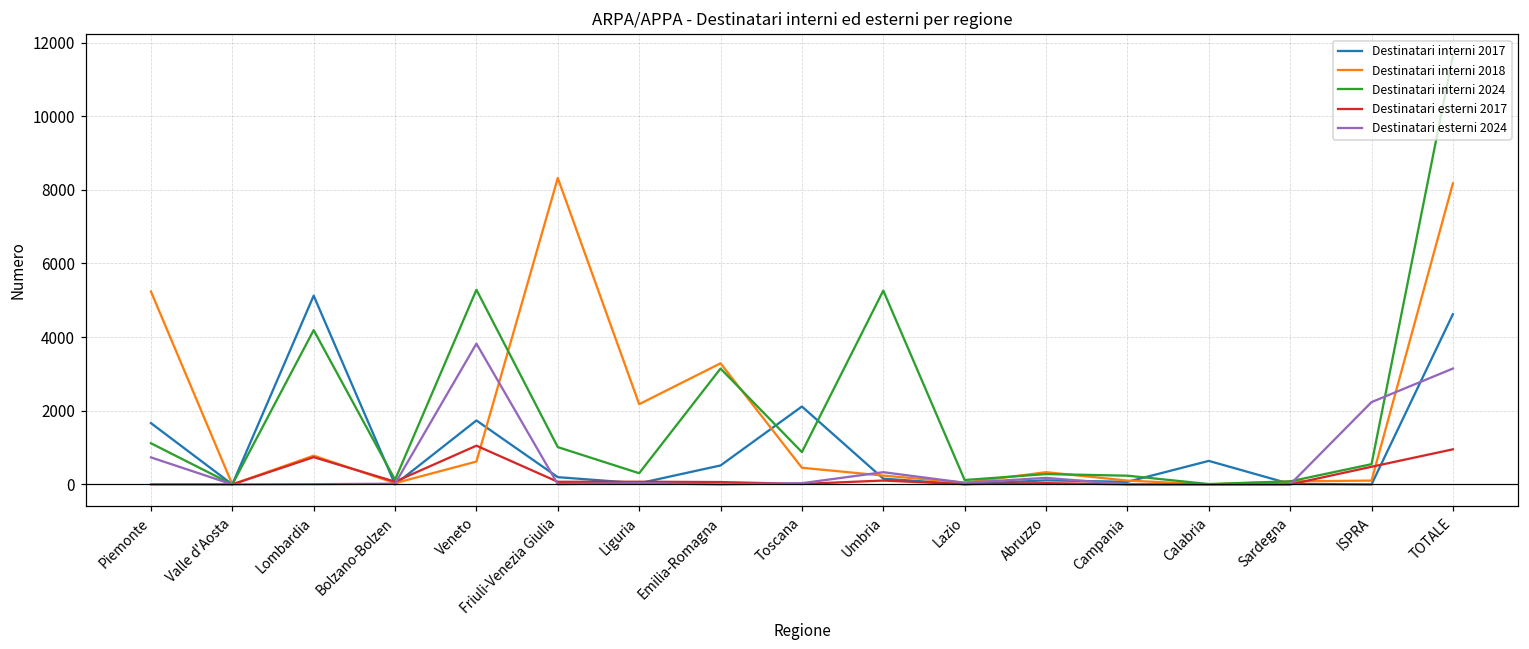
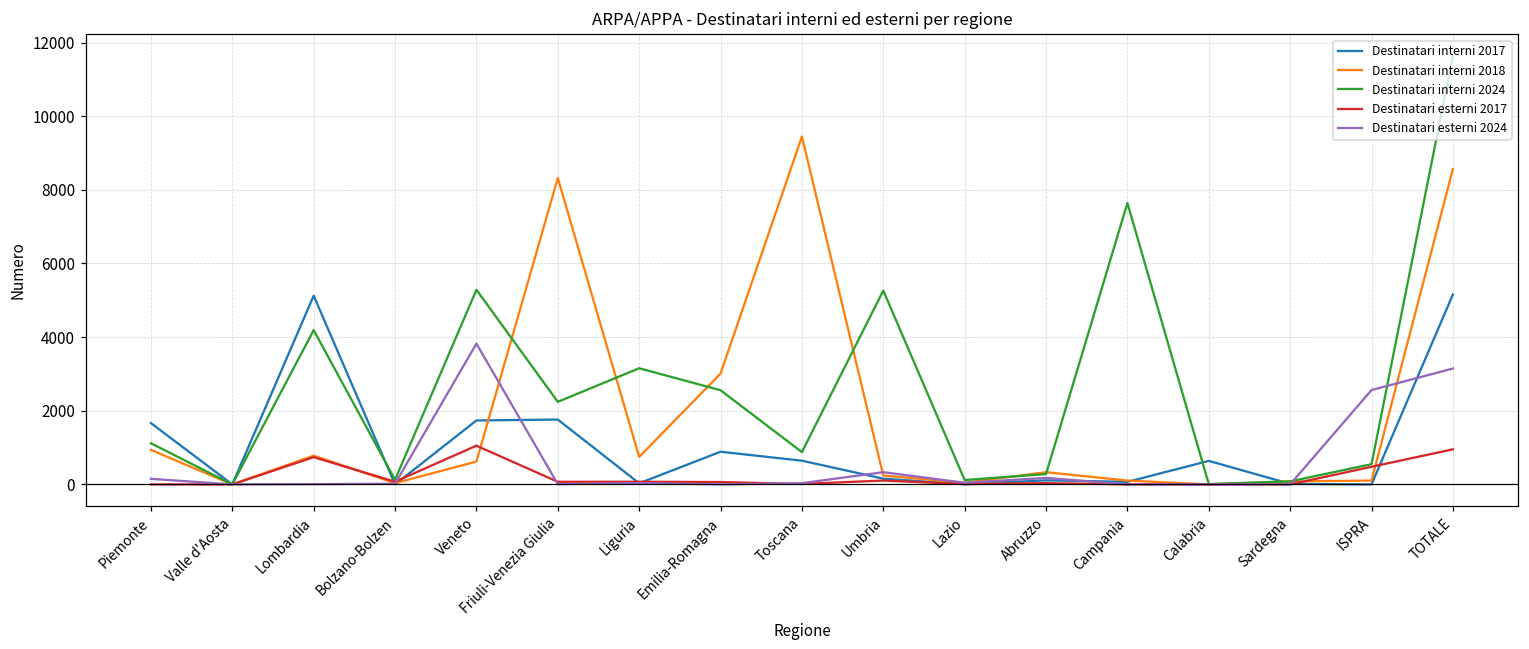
Destinatari interni 2018, Piemonte: 5200 -> 900
Destinatari esterni 2024, Piemonte: 700 -> 200
Destinatari interni 2017, Friuli-Venezia Giulia: 200 -> 1800
Destinatari interni 2024, Friuli-Venezia Giulia: 1000 -> 2200
Destinatari interni 2018, Liguria: 2200 -> 700
Destinatari interni 2024, Liguria: 300 -> 3200
Destinatari interni 2017, Emilia-Romagna: 500 -> 900
Destinatari interni 2018, Emilia-Romagna: 3300 -> 3000
Destinatari interni 2024, Emilia-Romagna: 3100 -> 2600
Destinatari interni 2017, Toscana: 2100 -> 600
Destinatari interni 2018, Toscana: 500 -> 9400
Destinatari interni 2024, Campania: 200 -> 7600
Destinatari esterni 2024, ISPRA: 2200 -> 2600
Destinatari interni 2017, TOTALE: 4600 -> 5200
Destinatari interni 2018, TOTALE: 8200 -> 8600
